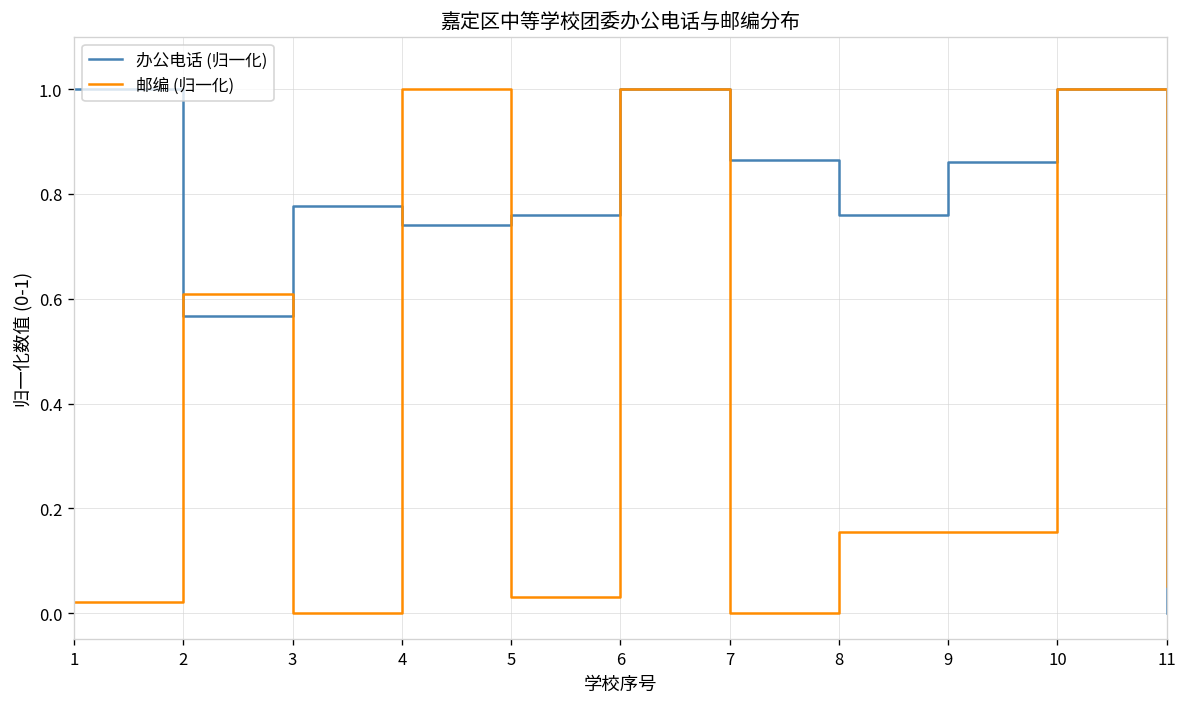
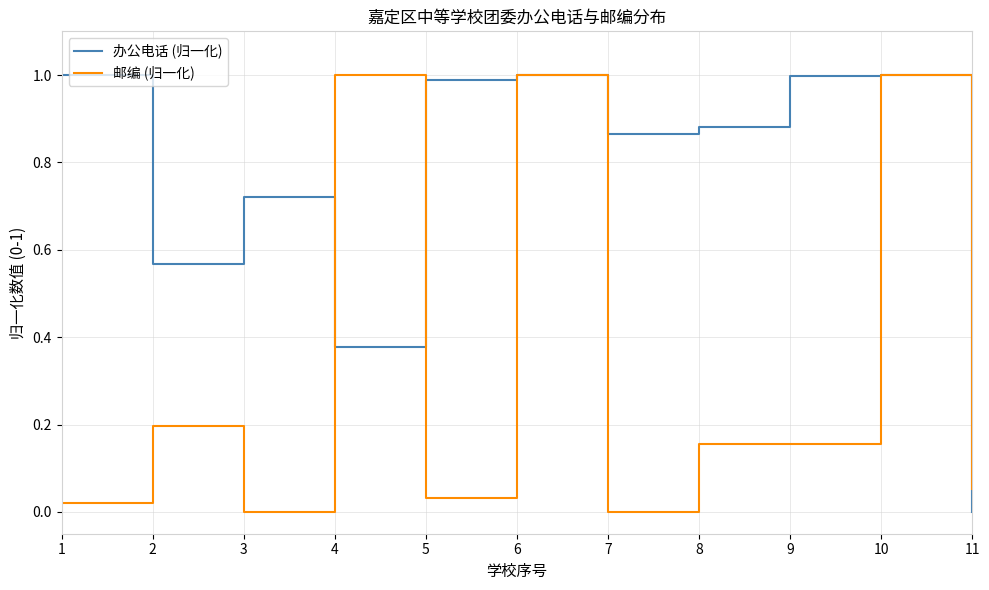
邮编 (归一化), 2: 0.61 -> 0.20
办公电话 (归一化), 3: 0.78 -> 0.72
办公电话 (归一化), 4: 0.74 -> 0.38
办公电话 (归一化), 5: 0.76 -> 0.99
办公电话 (归一化), 8: 0.76 -> 0.88
办公电话 (归一化), 9: 0.86 -> 1.00
